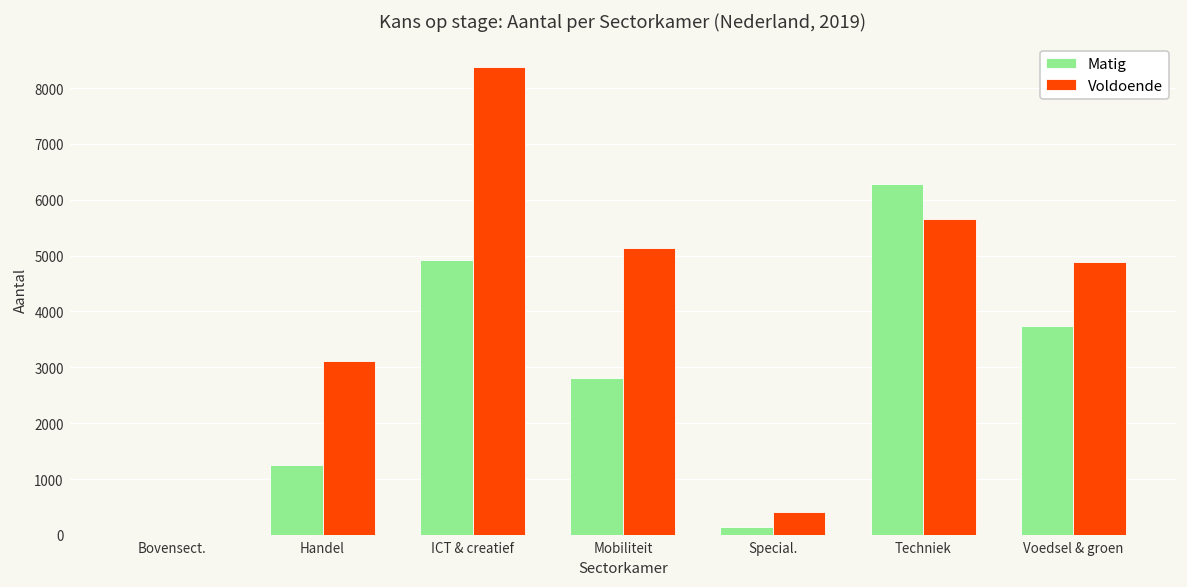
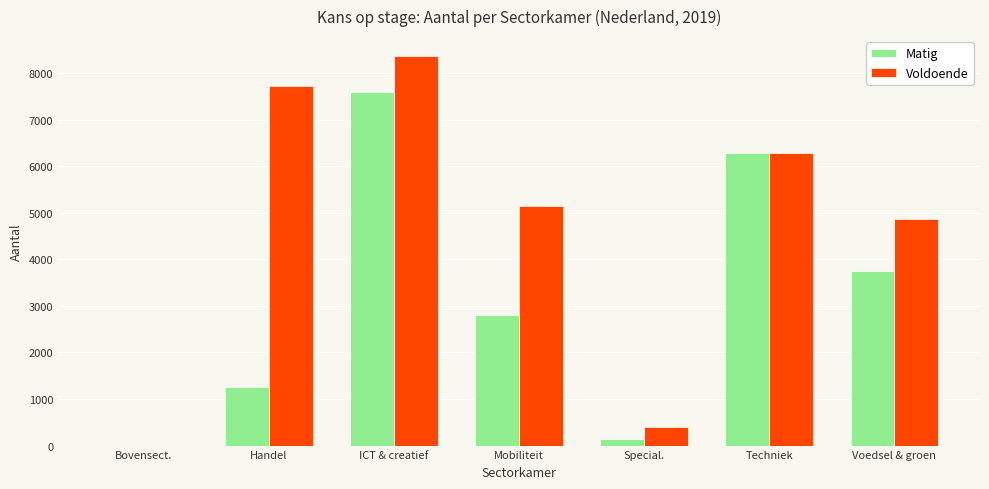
Voldoende, Handel: 3100 -> 7700
Matig, ICT & creatief: 4900 -> 7600
Voldoende, Techniek: 5700 -> 6300
